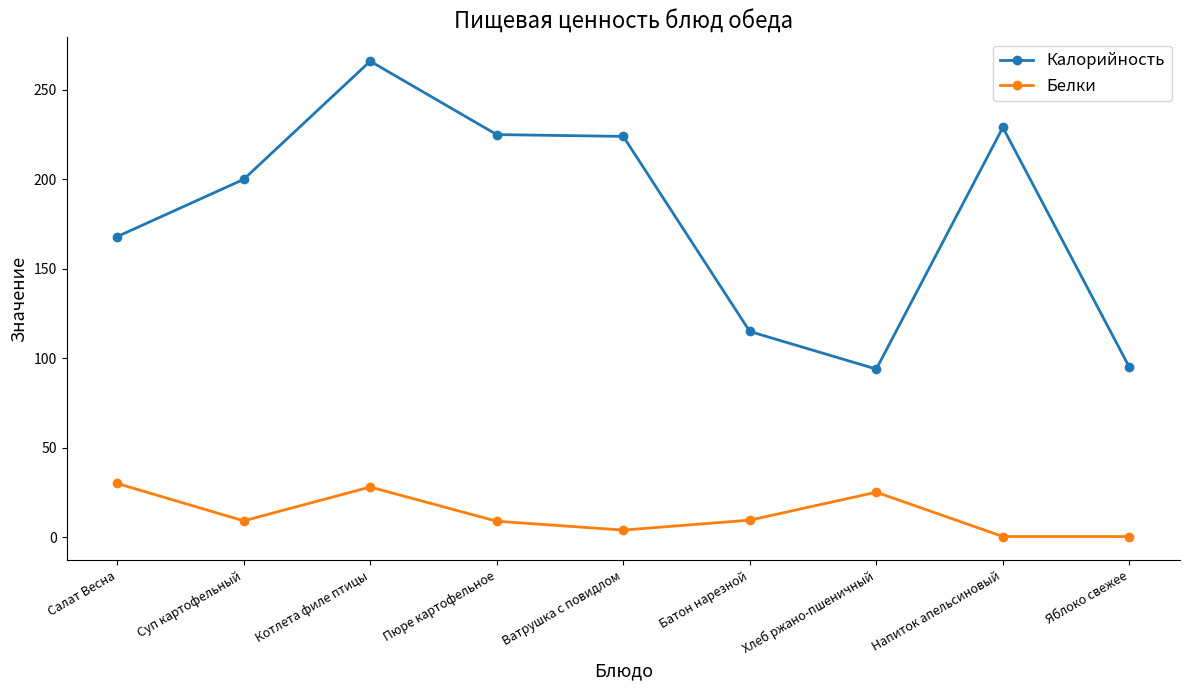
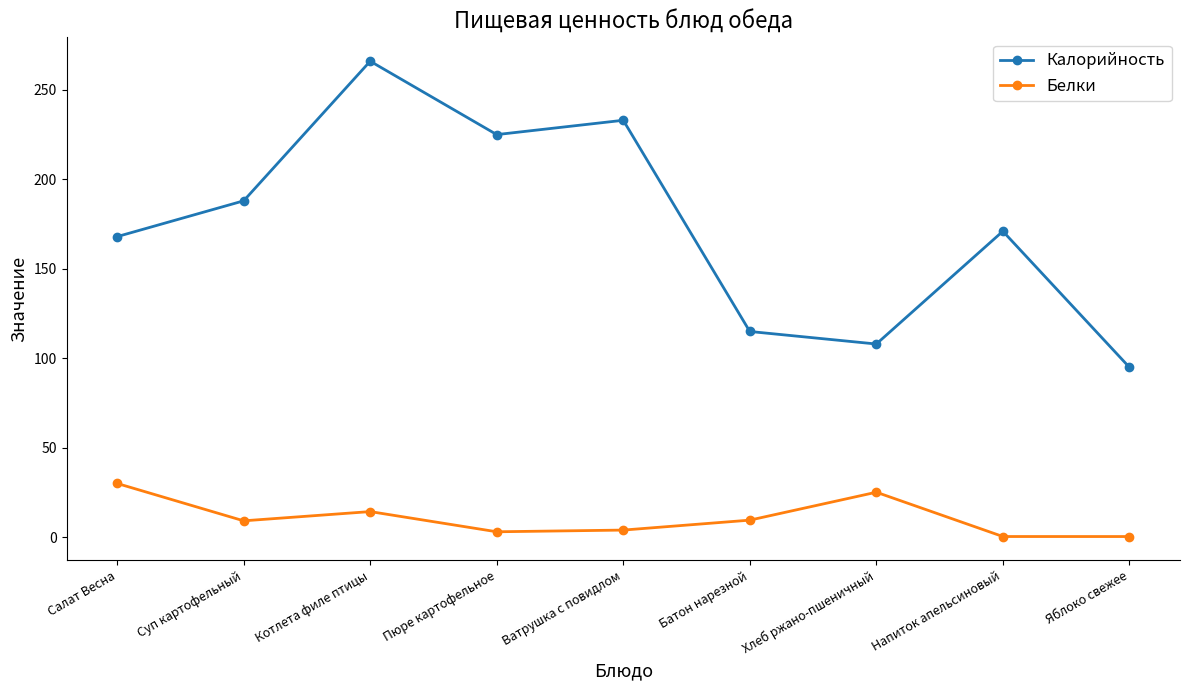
Калорийность, Суп картофельный: 200 -> 188
Белки, Котлета филе птицы: 28 -> 14
Белки, Пюре картофельное: 9 -> 3
Калорийность, Ватрушка с повидлом: 224 -> 233
Калорийность, Хлеб ржано-пшеничный: 94 -> 108
Калорийность, Напиток апельсиновый: 229 -> 171
